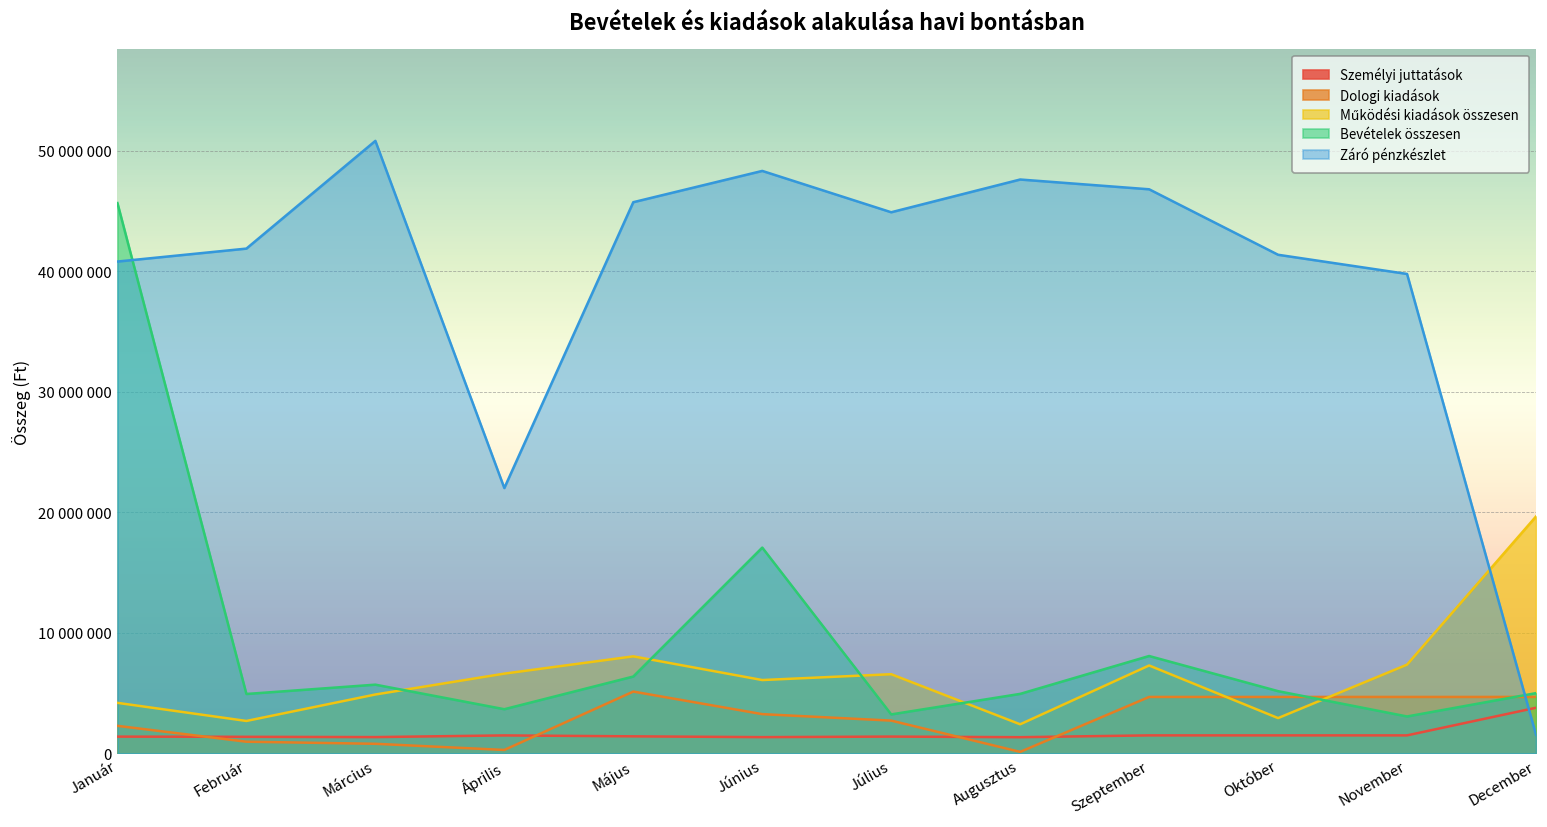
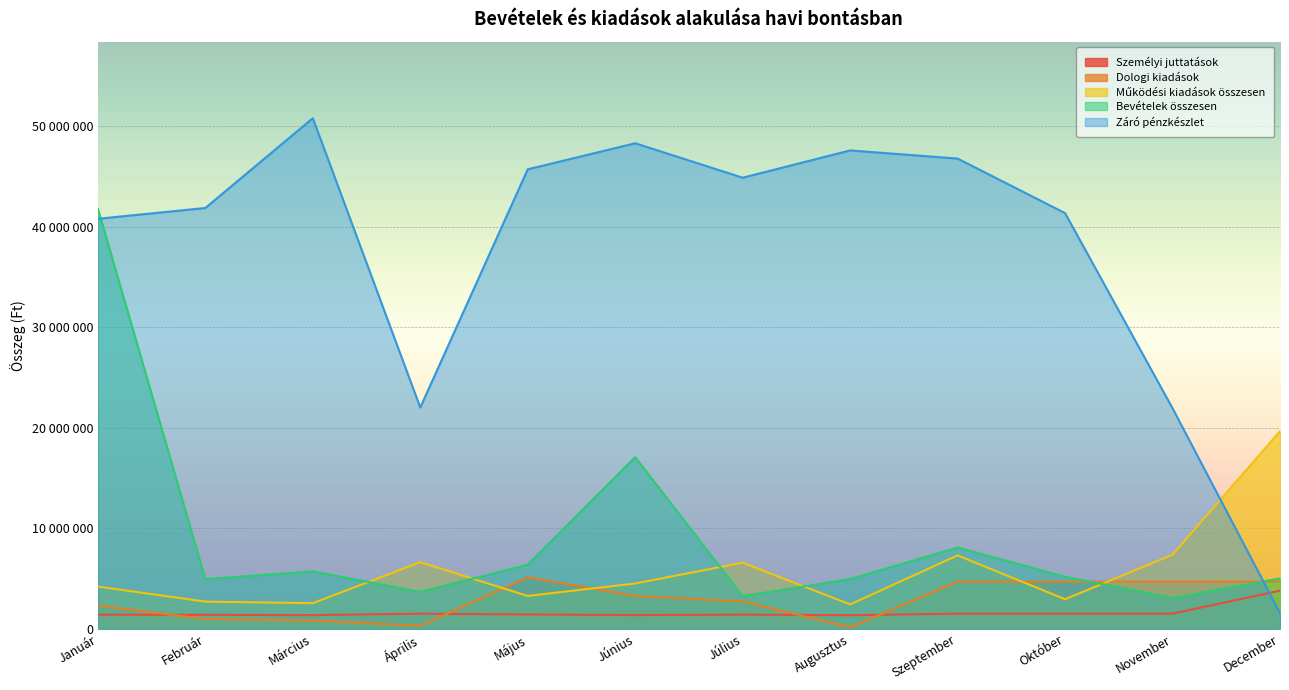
Bevételek összesen, Január: 45700000 -> 41800000
Működési kiadások összesen, Március: 4900000 -> 2500000
Működési kiadások összesen, Május: 8100000 -> 3300000
Működési kiadások összesen, Június: 6100000 -> 4500000
Záró pénzkészlet, November: 39800000 -> 21900000
